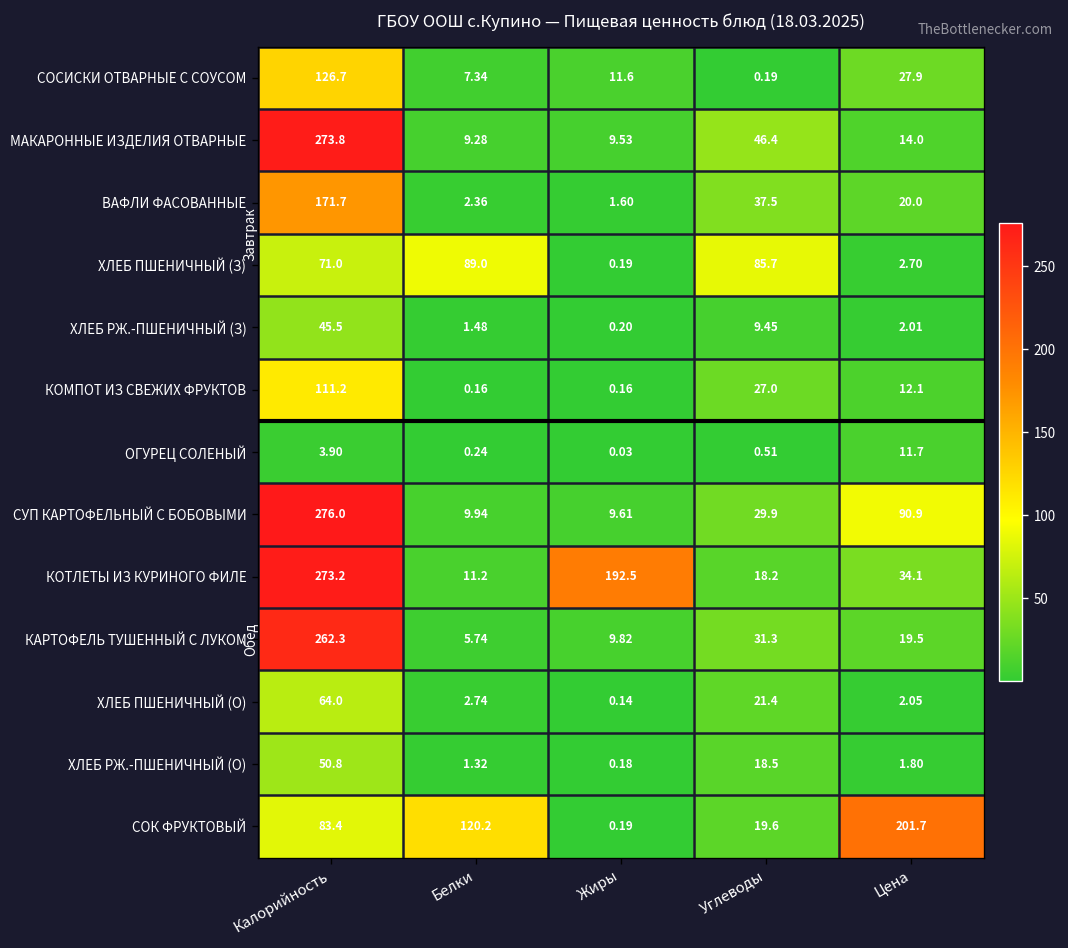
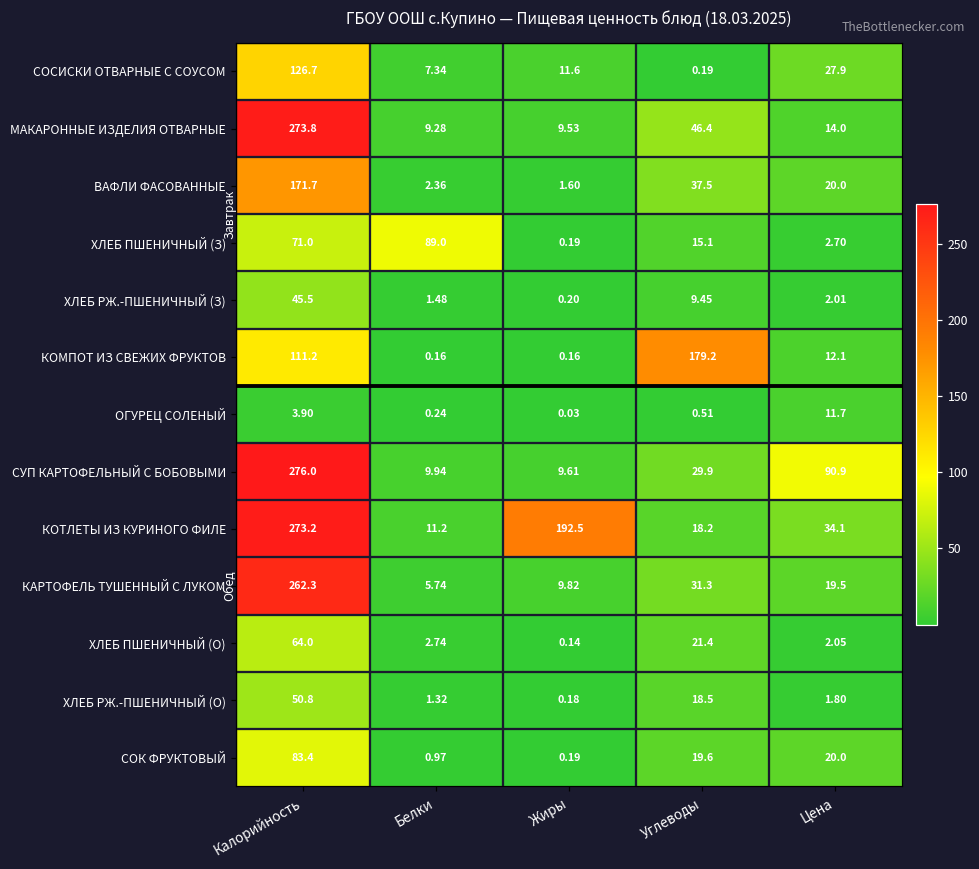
ХЛЕБ ПШЕНИЧНЫЙ (З), Углеводы: 85.7 -> 15.1
КОМПОТ ИЗ СВЕЖИХ ФРУКТОВ, Углеводы: 27.0 -> 179.2
СОК ФРУКТОВЫЙ, Белки: 120.2 -> 0.97
СОК ФРУКТОВЫЙ, Цена: 201.7 -> 20.0
